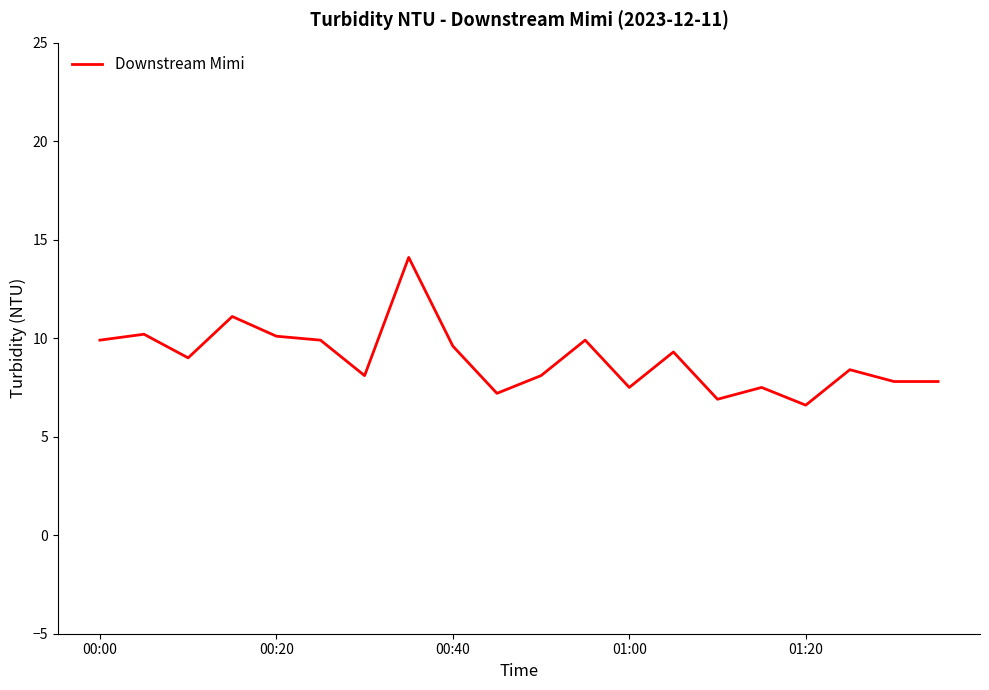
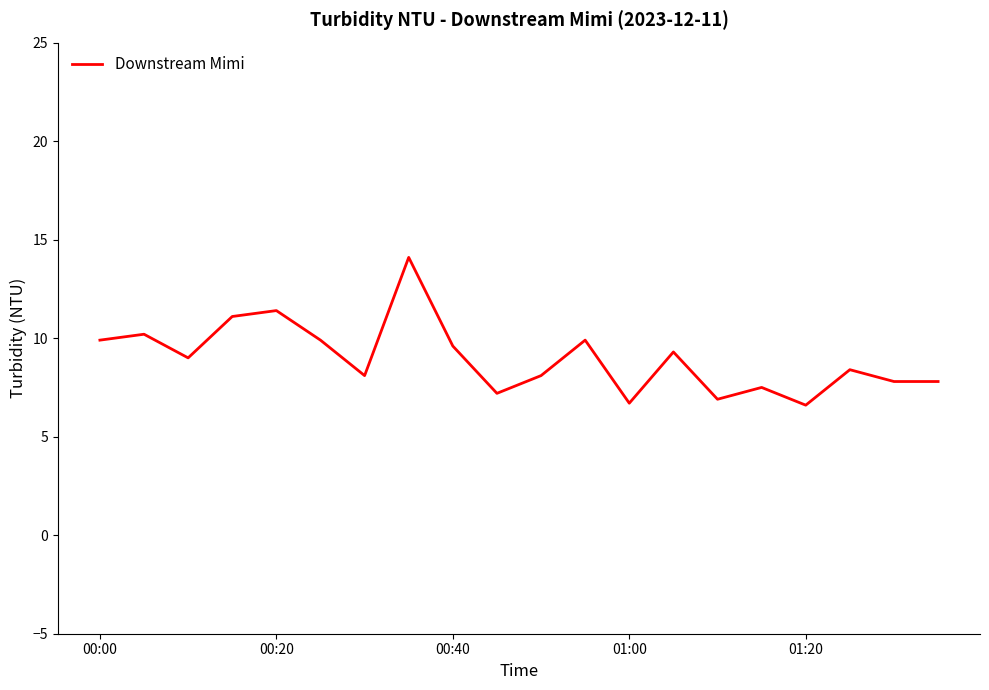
00:20: 10.1 -> 11.4
01:00: 7.5 -> 6.7
